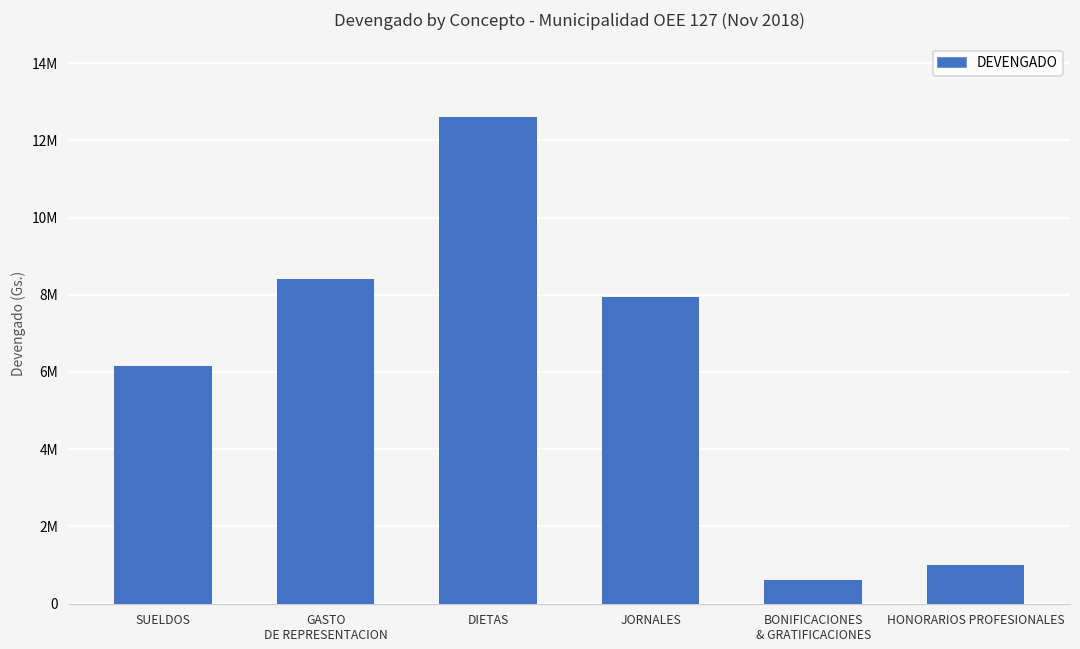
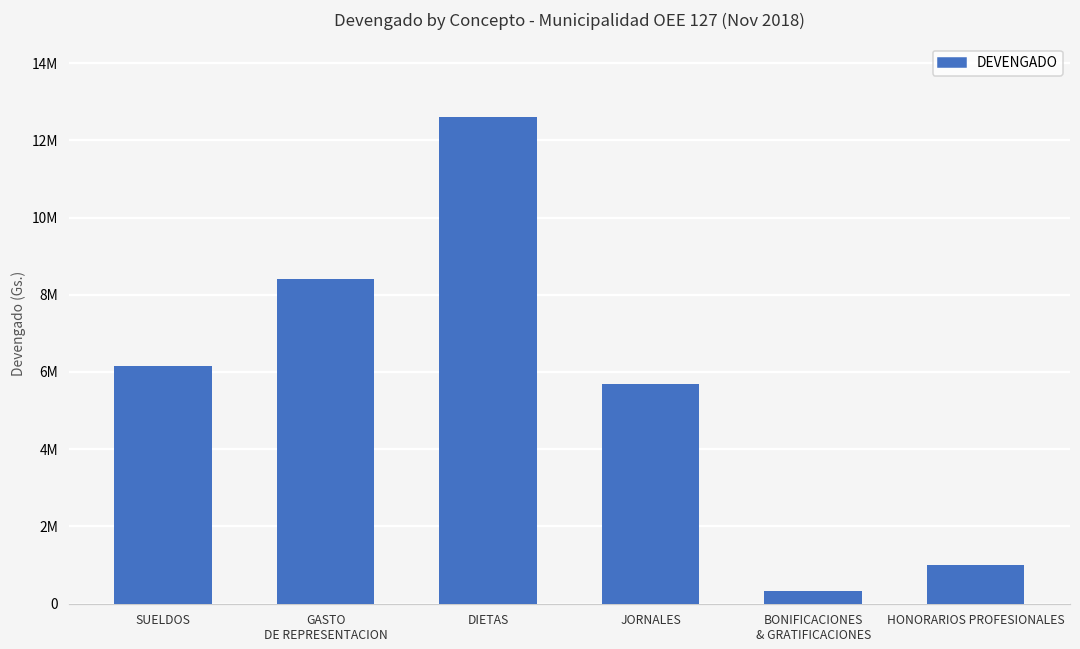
JORNALES: 8000000 -> 5700000
BONIFICACIONES & GRATIFICACIONES: 600000 -> 300000
